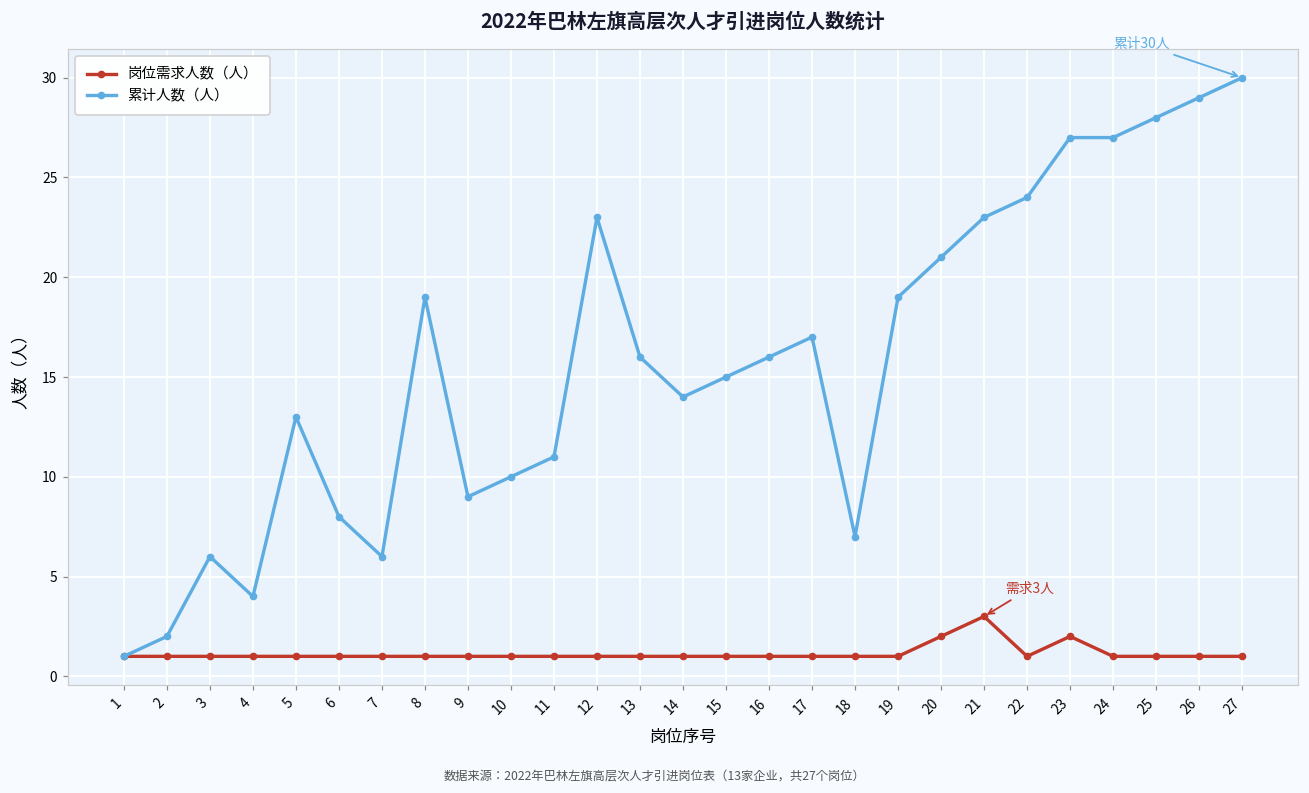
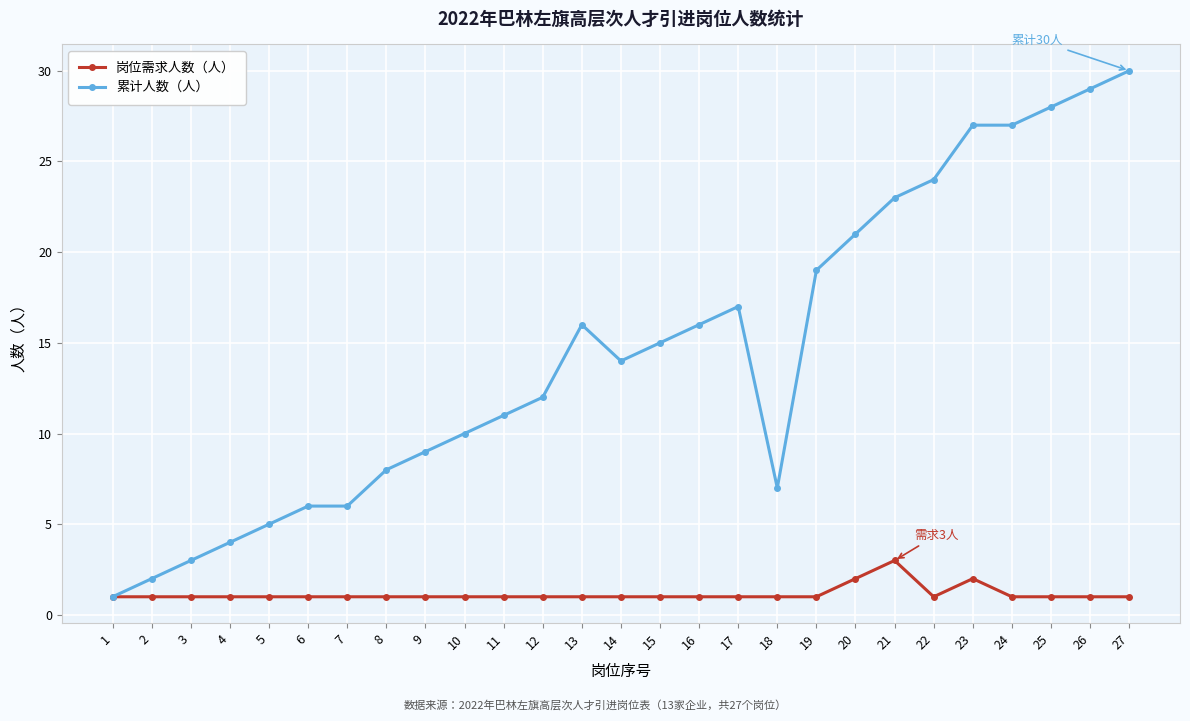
累计人数（人）, 3: 6 -> 3
累计人数（人）, 5: 13 -> 5
累计人数（人）, 6: 8 -> 6
累计人数（人）, 8: 19 -> 8
累计人数（人）, 12: 23 -> 12
